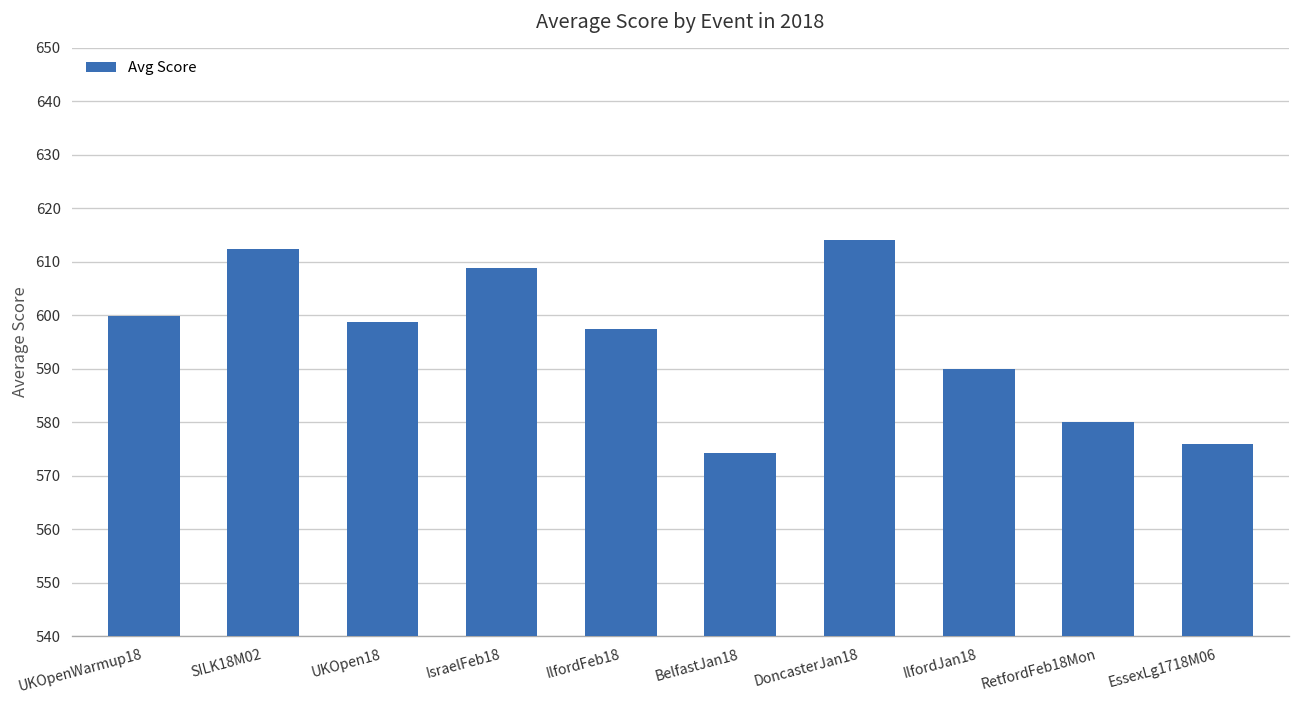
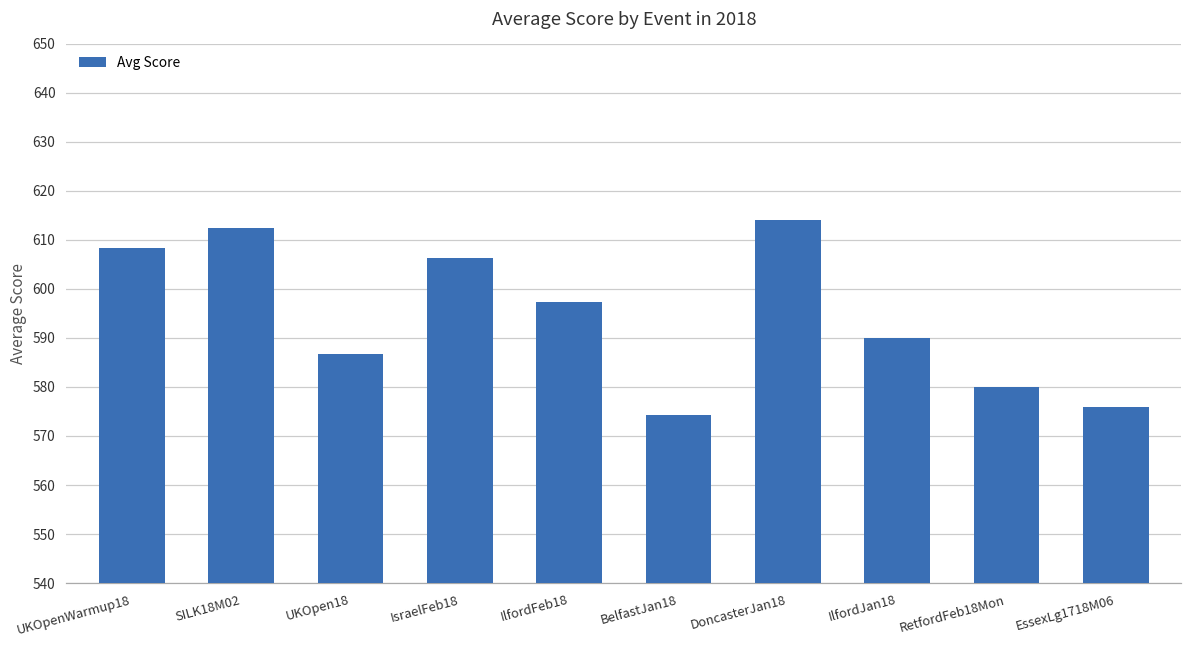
UKOpenWarmup18: 600 -> 608
UKOpen18: 599 -> 587
IsraelFeb18: 609 -> 606
